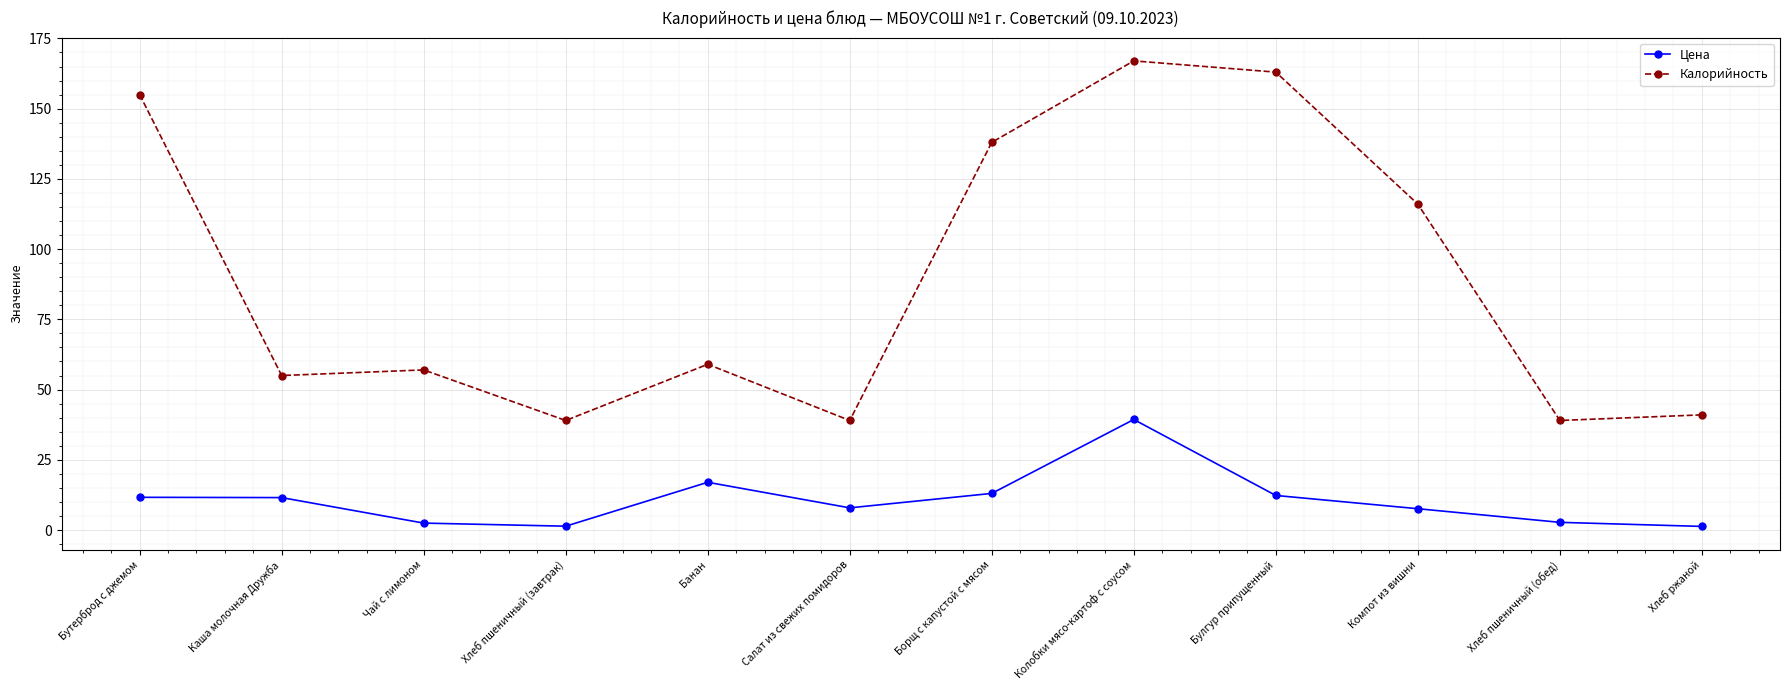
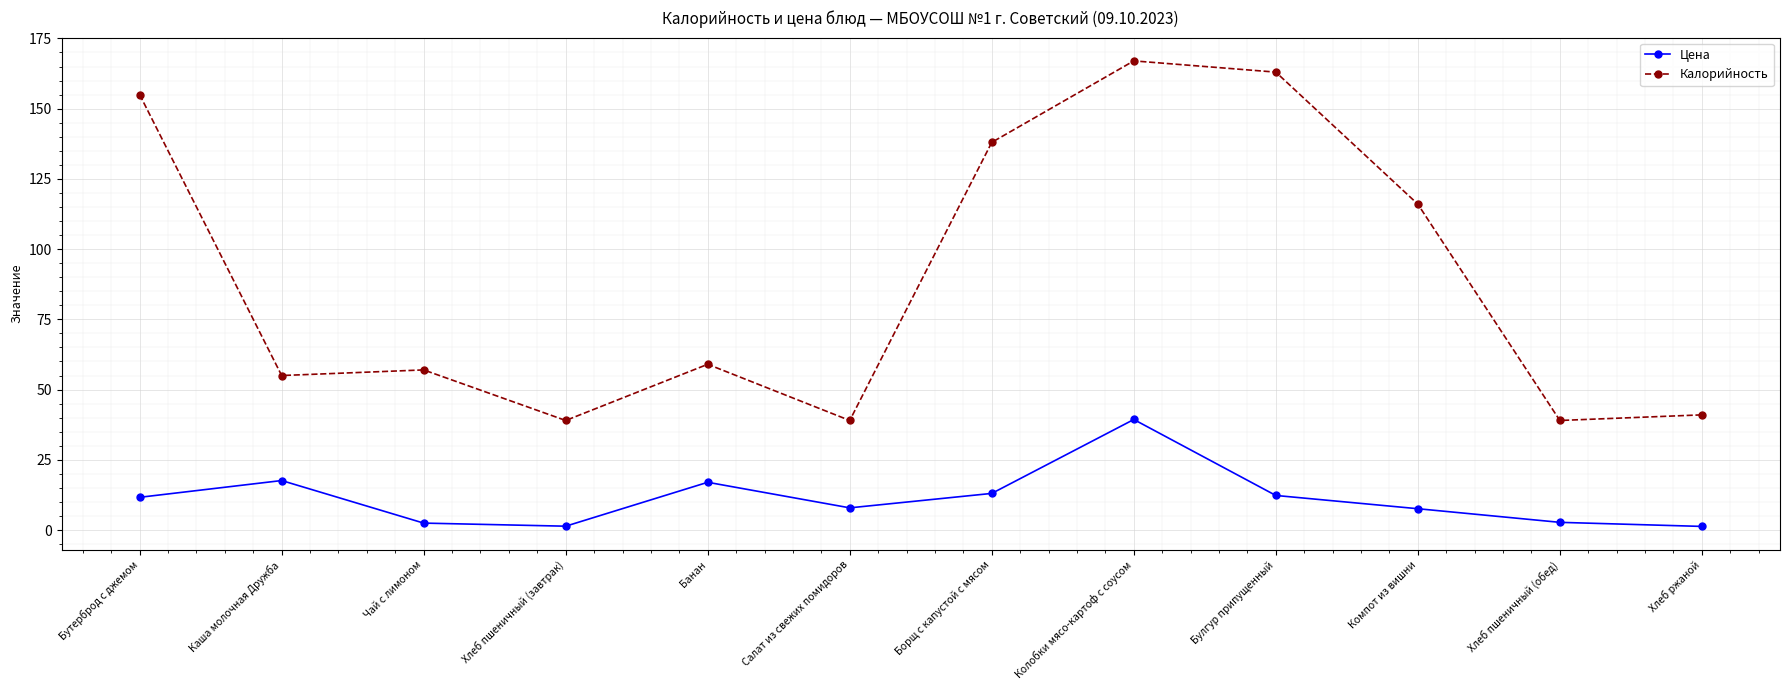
Цена, Каша молочная Дружба: 12 -> 18
